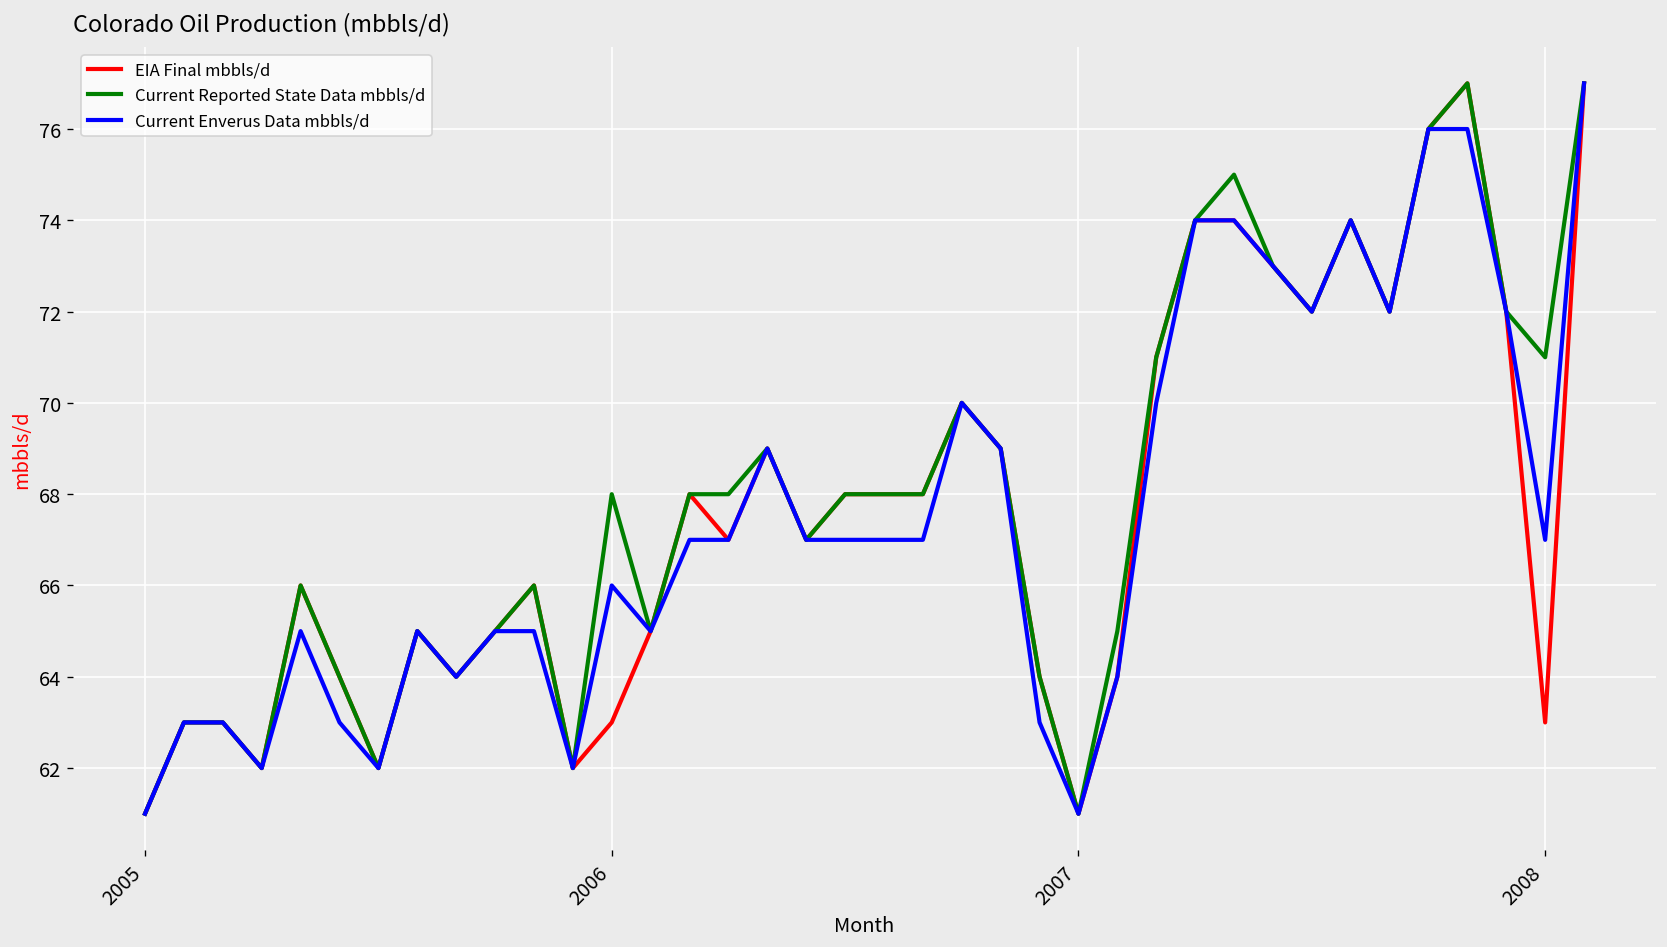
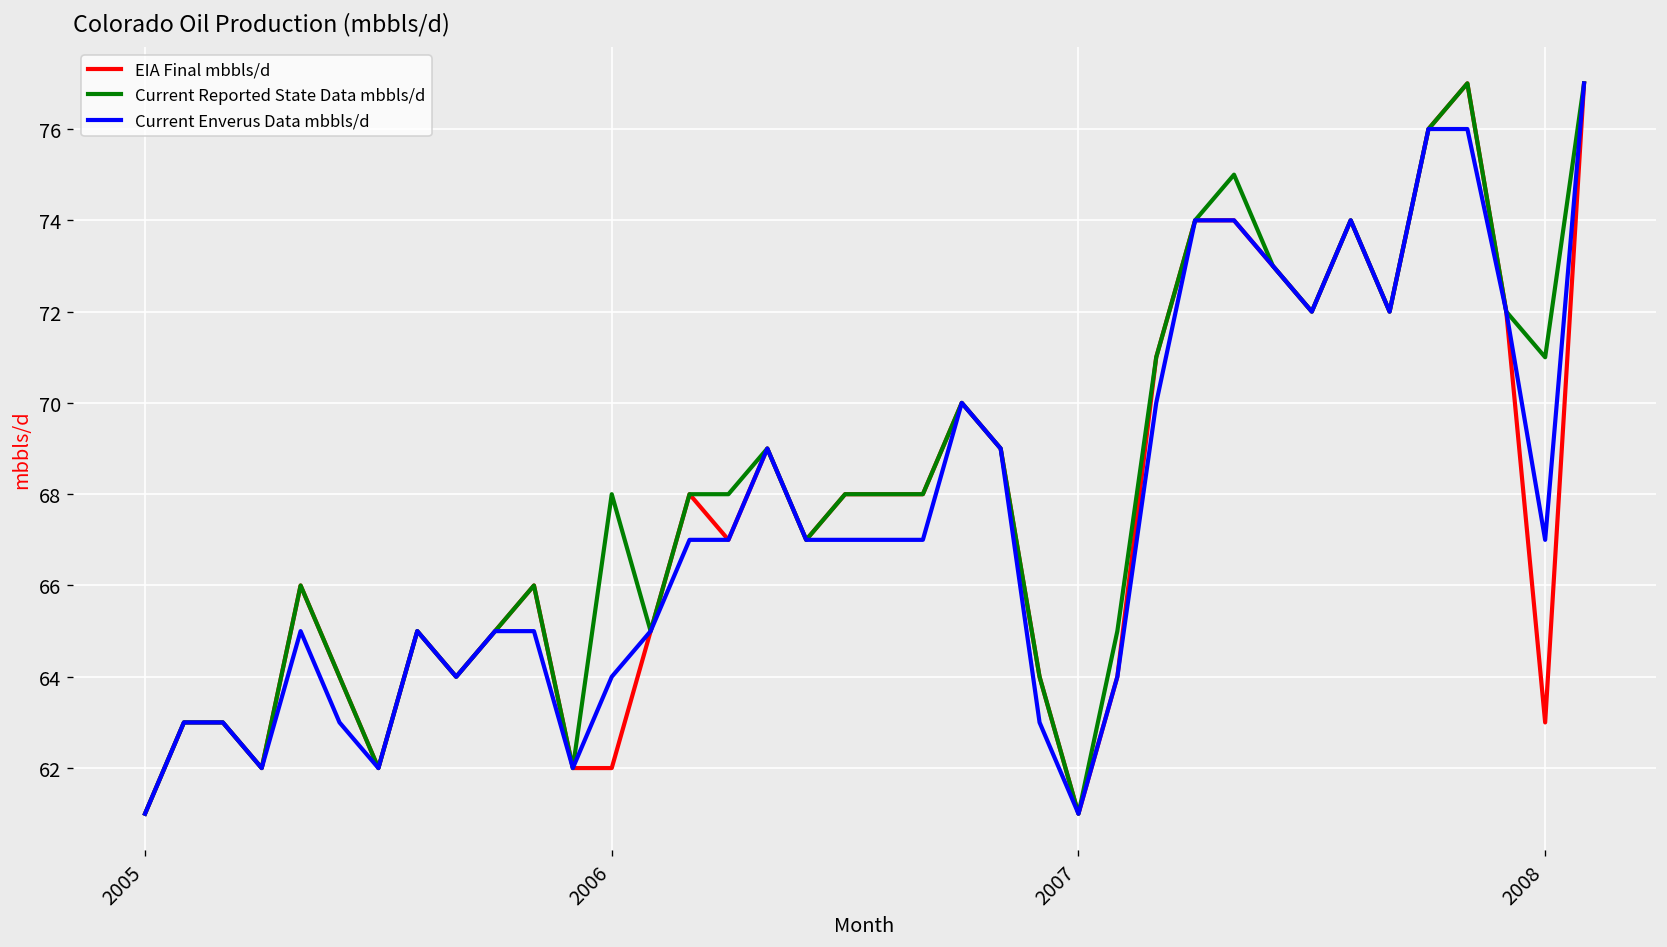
EIA Final mbbls/d, 2006: 63 -> 62
Current Enverus Data mbbls/d, 2006: 66 -> 64
